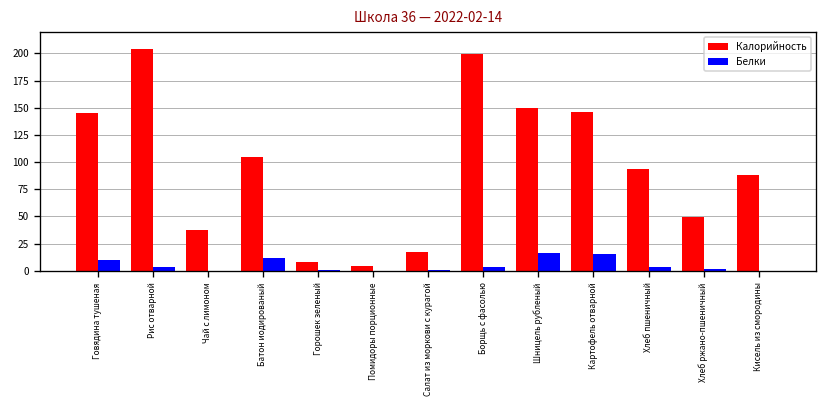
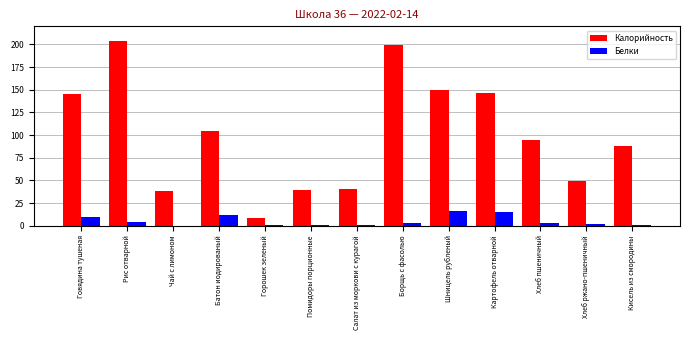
Калорийность, Помидоры порционные: 0 -> 40
Калорийность, Салат из моркови с курагой: 20 -> 40
